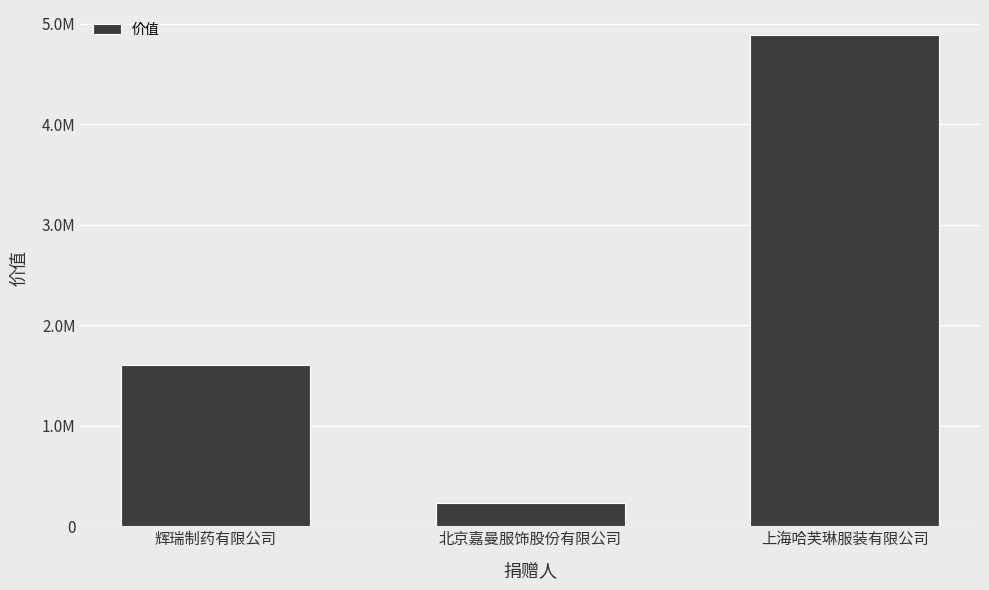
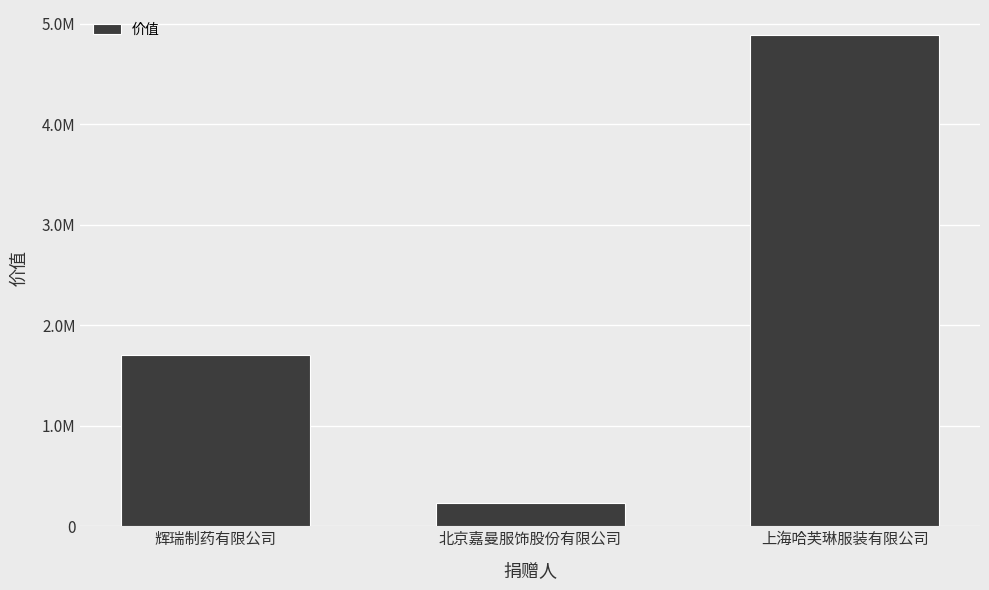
辉瑞制药有限公司: 1610000 -> 1700000
